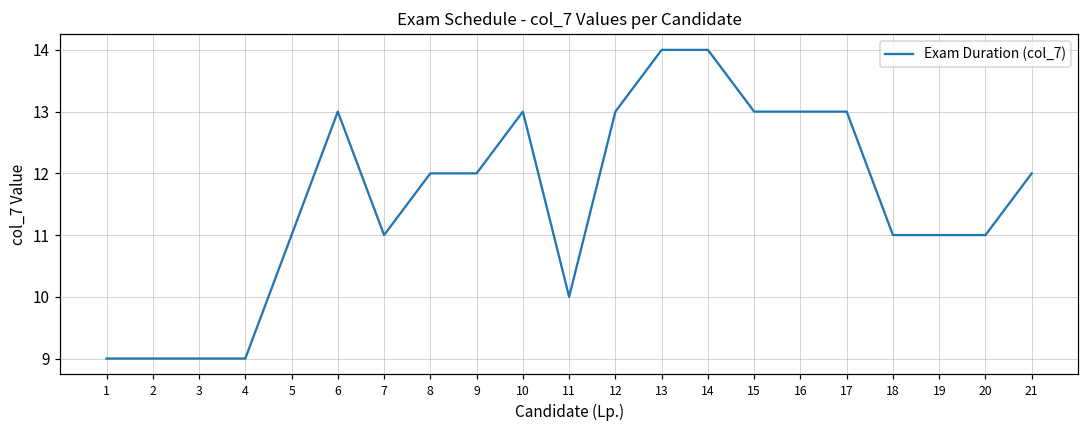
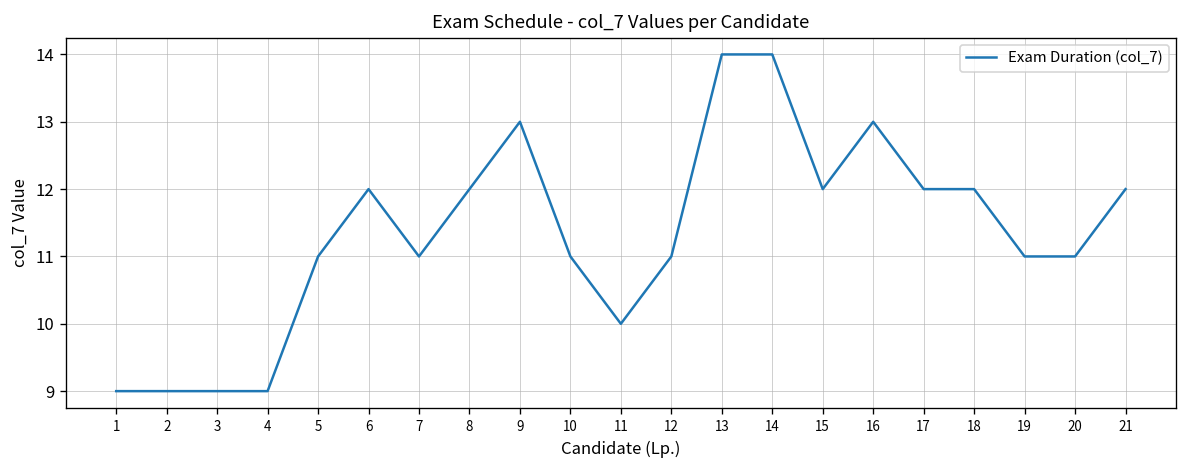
6: 13 -> 12
9: 12 -> 13
10: 13 -> 11
12: 13 -> 11
15: 13 -> 12
17: 13 -> 12
18: 11 -> 12
